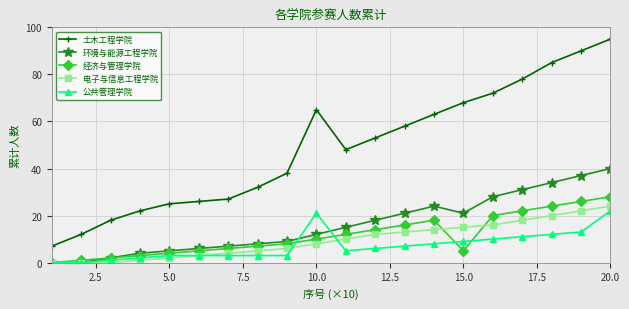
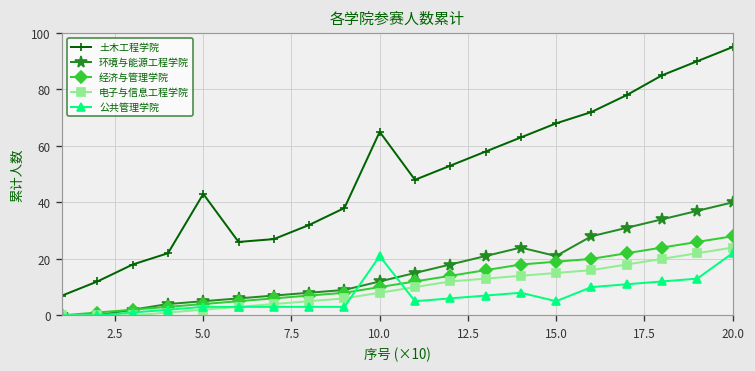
土木工程学院, 5.0: 25 -> 43
经济与管理学院, 15.0: 5 -> 19
公共管理学院, 15.0: 9 -> 5
